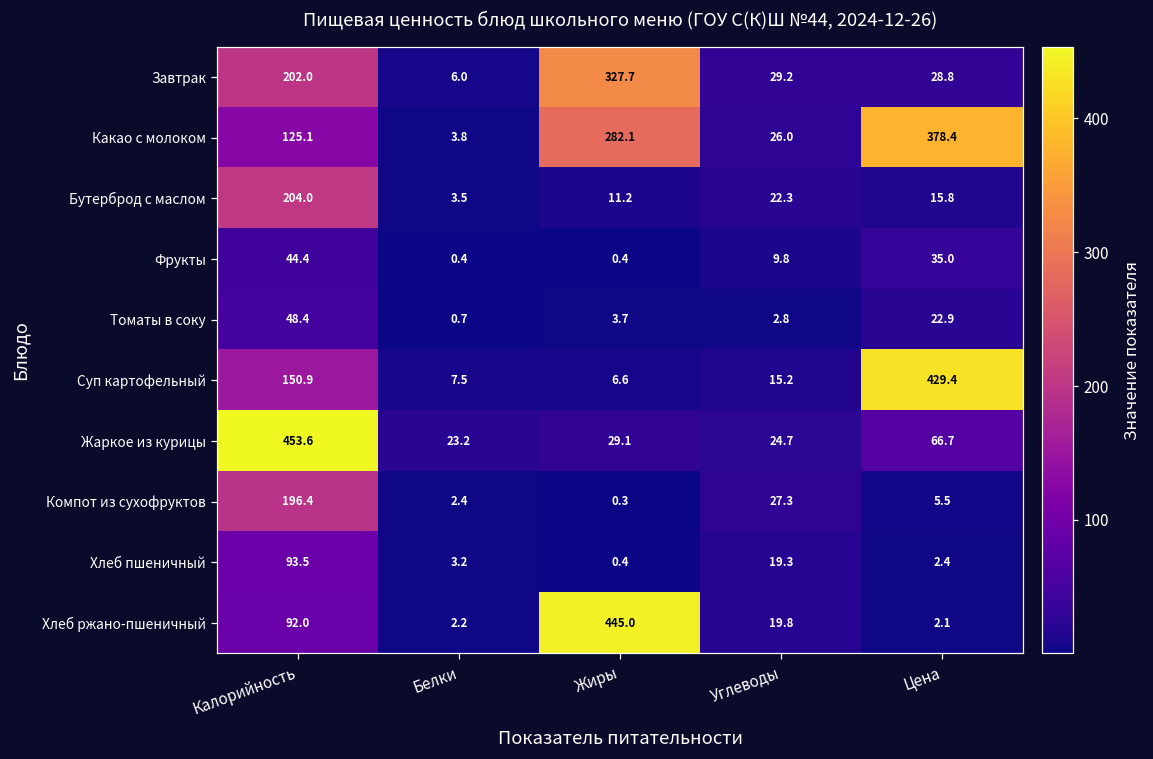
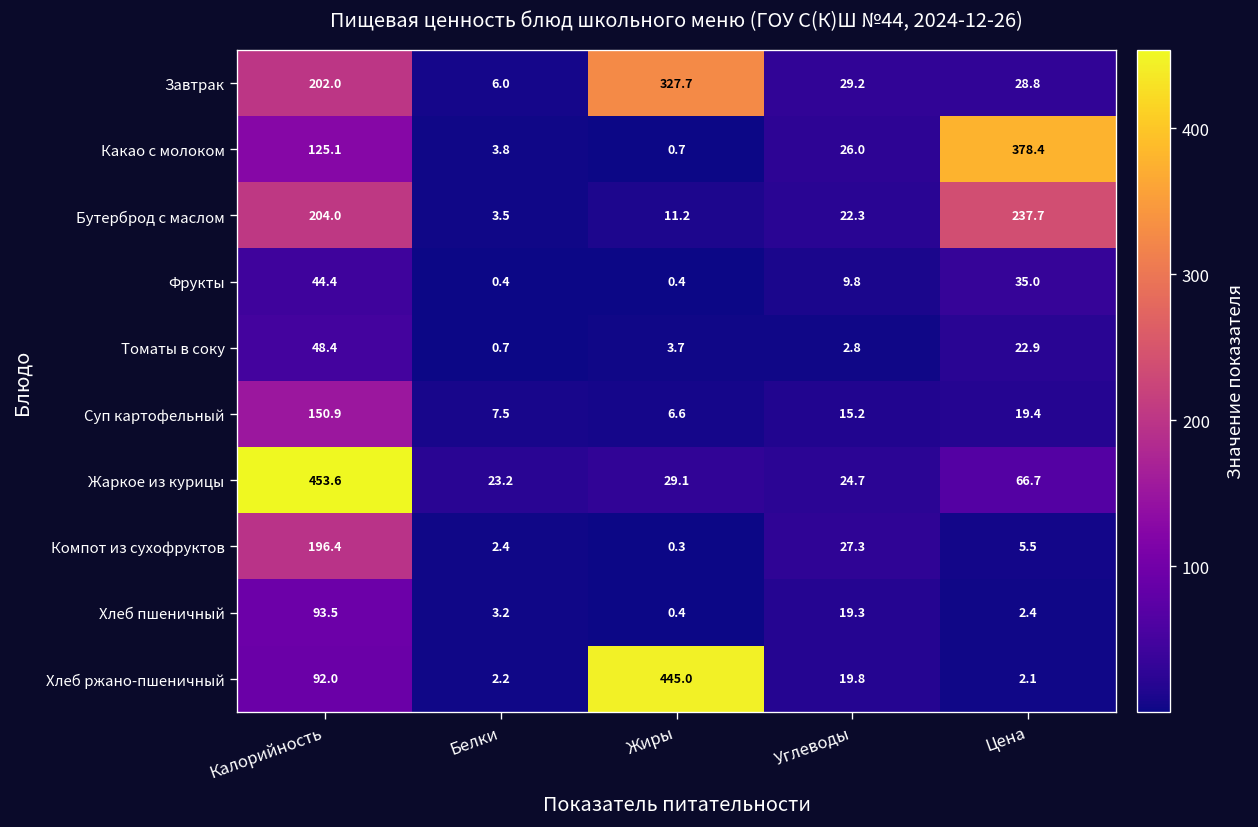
Какао с молоком, Жиры: 282.1 -> 0.7
Бутерброд с маслом, Цена: 15.8 -> 237.7
Суп картофельный, Цена: 429.4 -> 19.4
